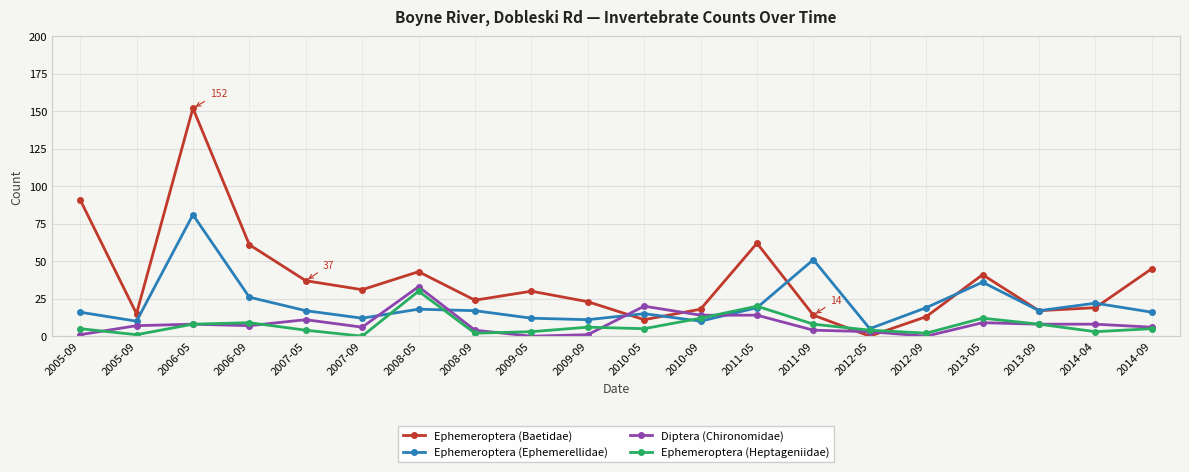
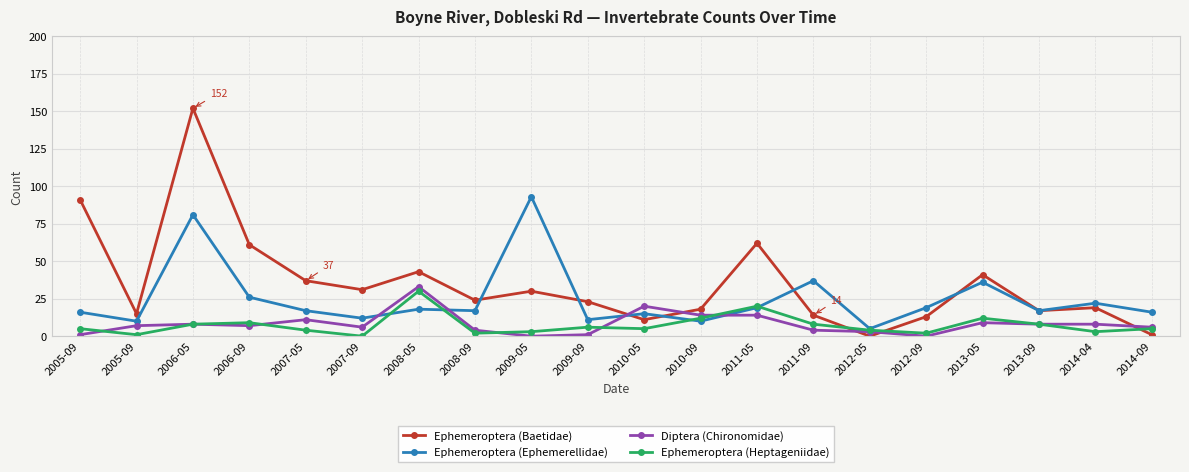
Ephemeroptera (Ephemerellidae), 2009-05: 12 -> 93
Ephemeroptera (Ephemerellidae), 2011-09: 51 -> 37
Ephemeroptera (Baetidae), 2014-09: 45 -> 1
